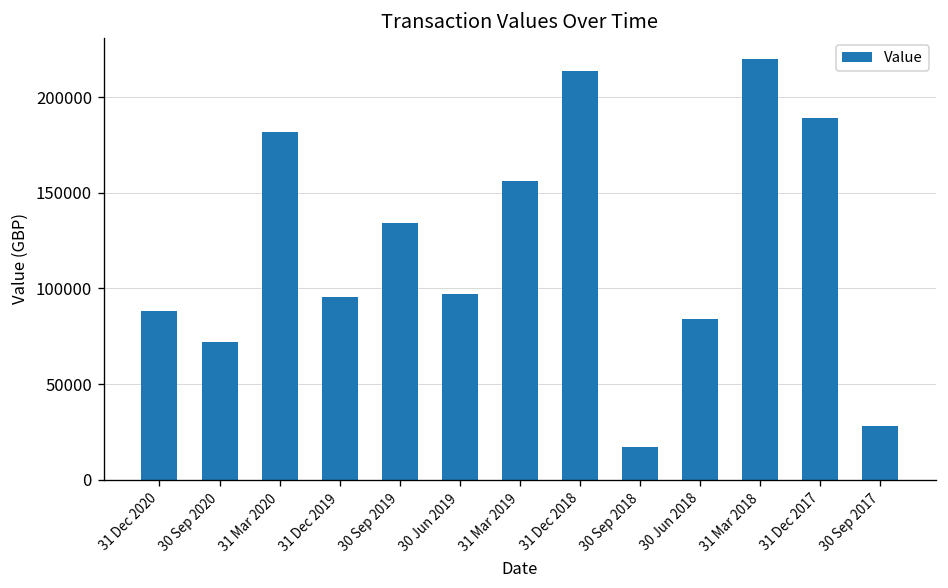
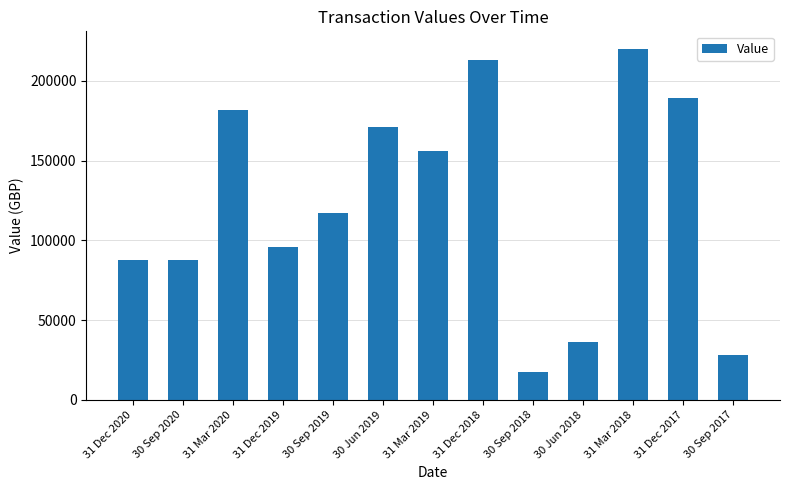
30 Sep 2020: 72000 -> 88000
30 Sep 2019: 134000 -> 117000
30 Jun 2019: 97000 -> 171000
30 Jun 2018: 84000 -> 36000
